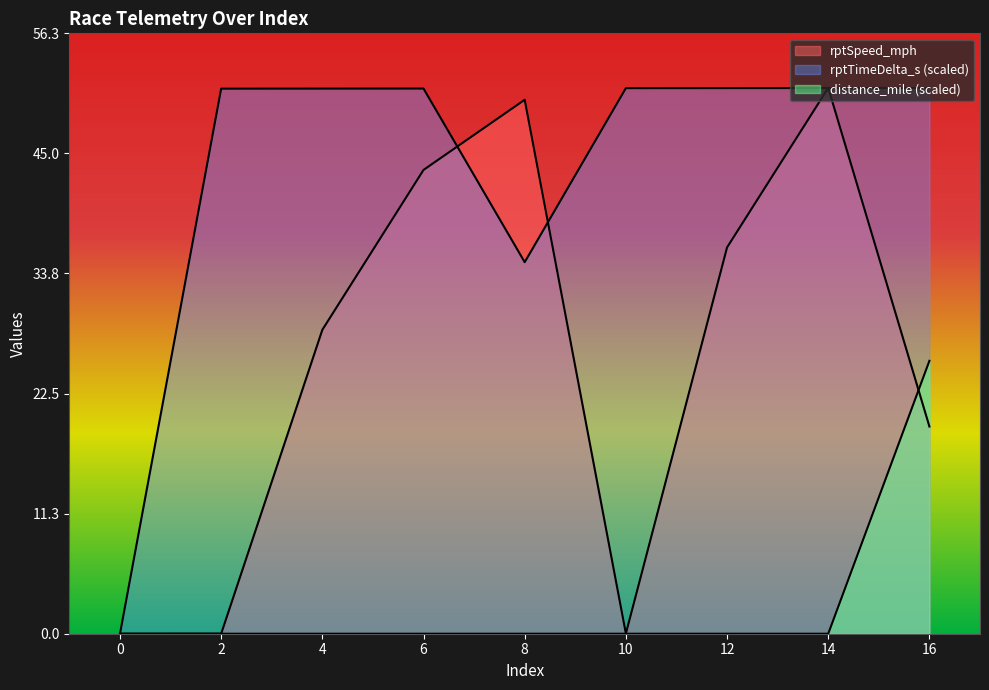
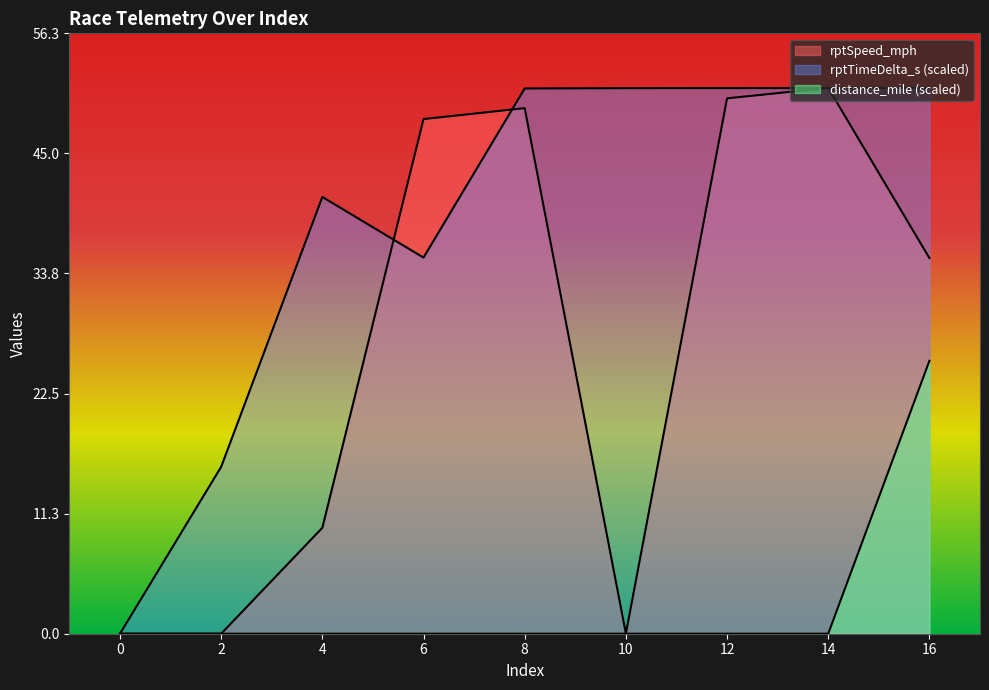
rptTimeDelta_s (scaled), 2: 51.1 -> 15.7
rptSpeed_mph, 4: 28.5 -> 9.9
rptTimeDelta_s (scaled), 4: 51.1 -> 41.0
rptSpeed_mph, 6: 43.5 -> 48.3
rptTimeDelta_s (scaled), 6: 51.1 -> 35.3
rptSpeed_mph, 8: 50.1 -> 49.3
rptTimeDelta_s (scaled), 8: 34.8 -> 51.1
rptSpeed_mph, 12: 36.2 -> 50.2
rptSpeed_mph, 16: 19.4 -> 35.2
